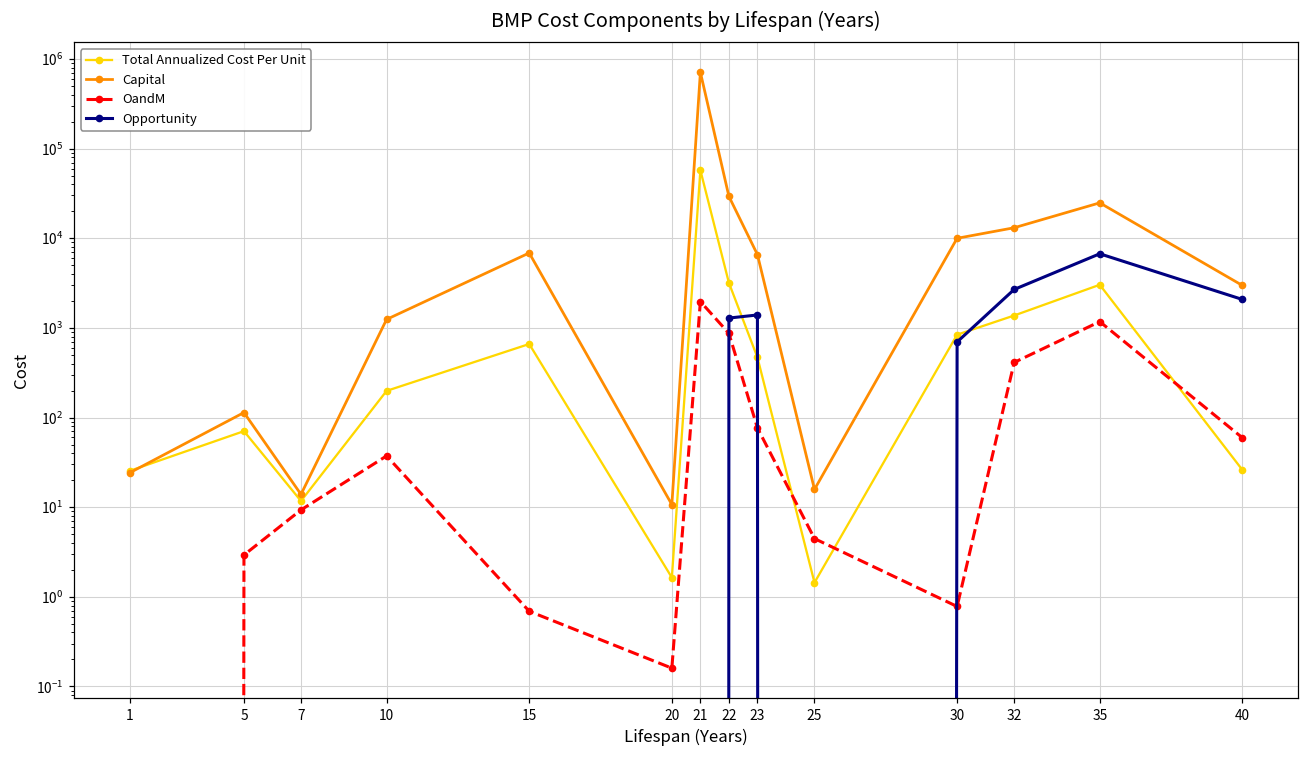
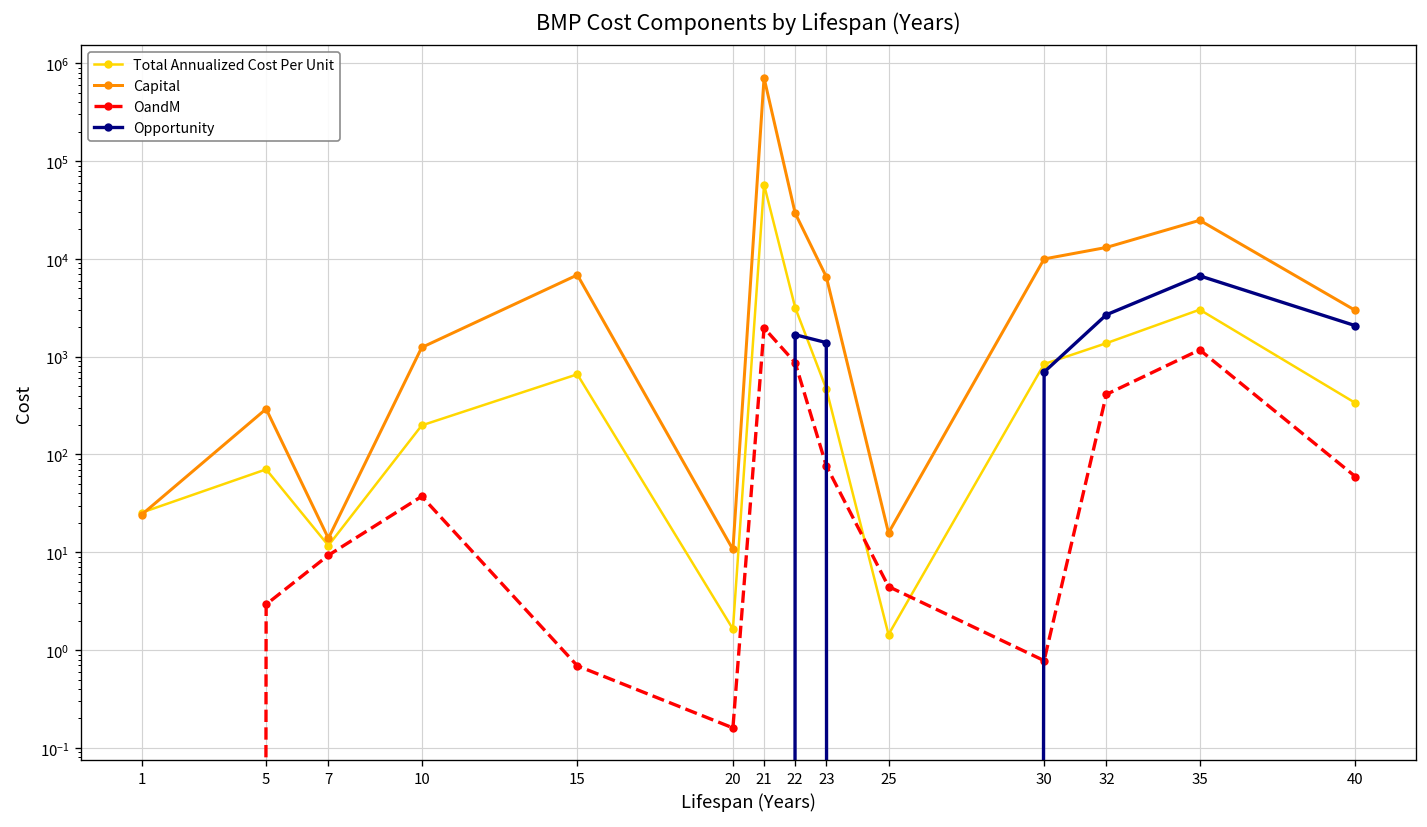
Capital, 5: 110 -> 290
Opportunity, 22: 1300 -> 1700
Total Annualized Cost Per Unit, 40: 26 -> 340
